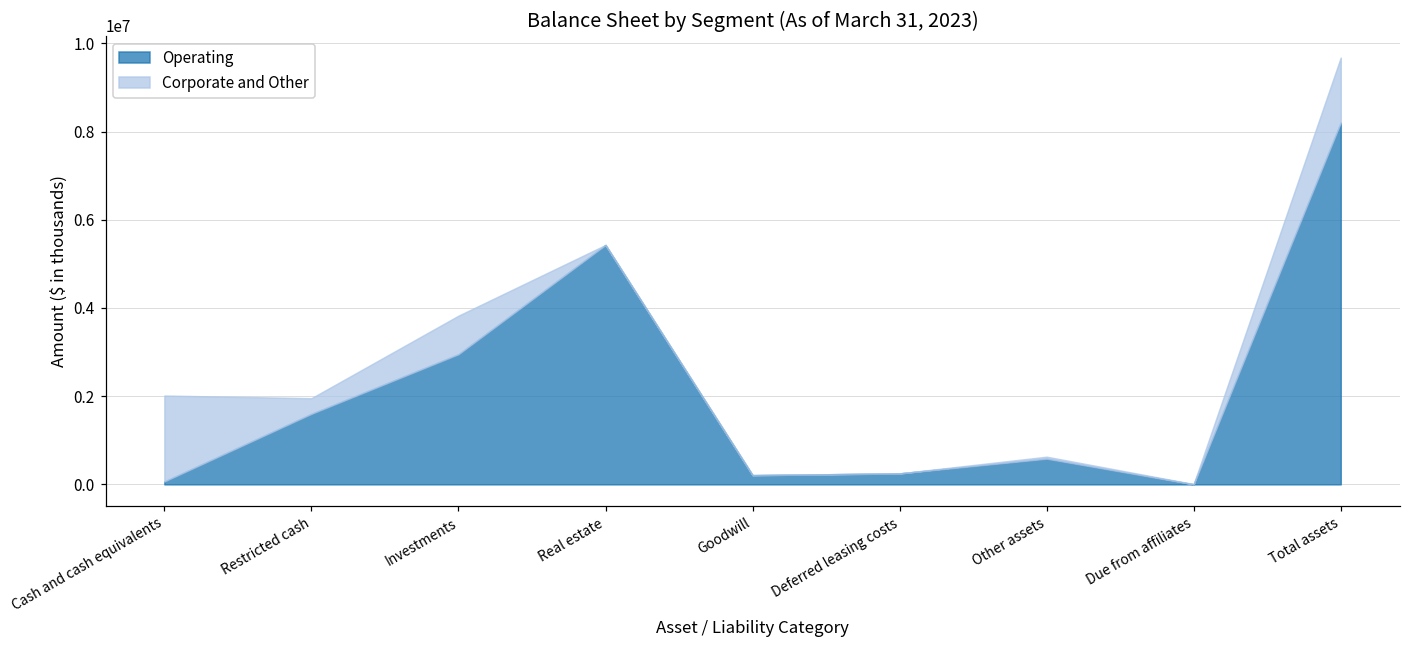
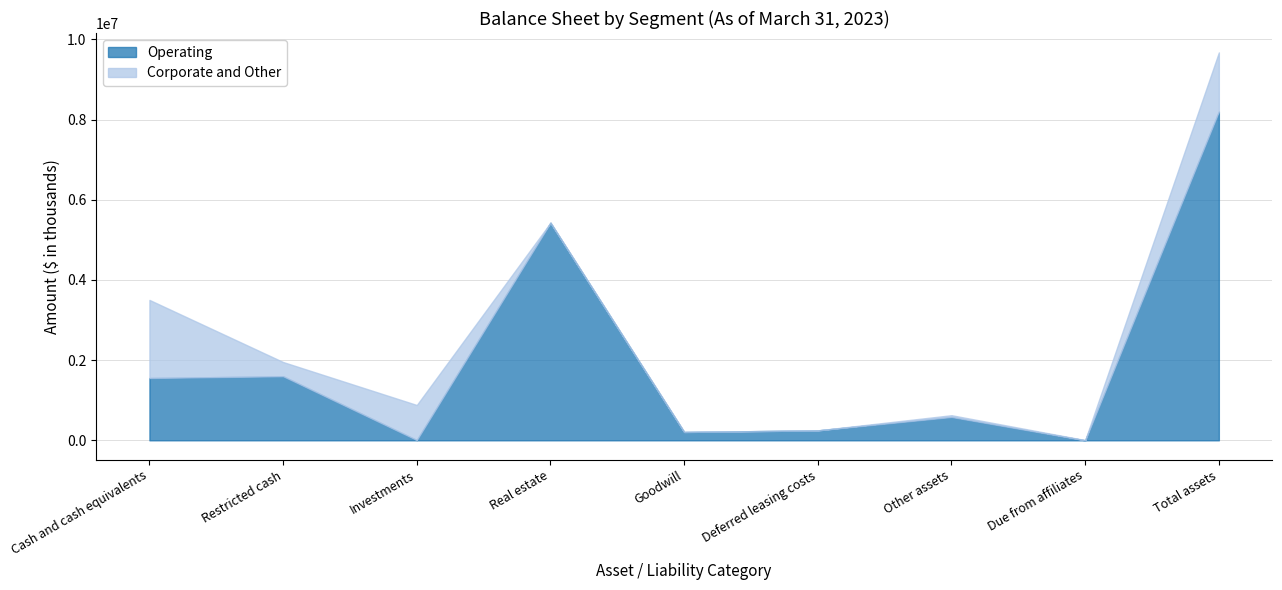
Operating, Cash and cash equivalents: 100000 -> 1600000
Operating, Investments: 2900000 -> 0
